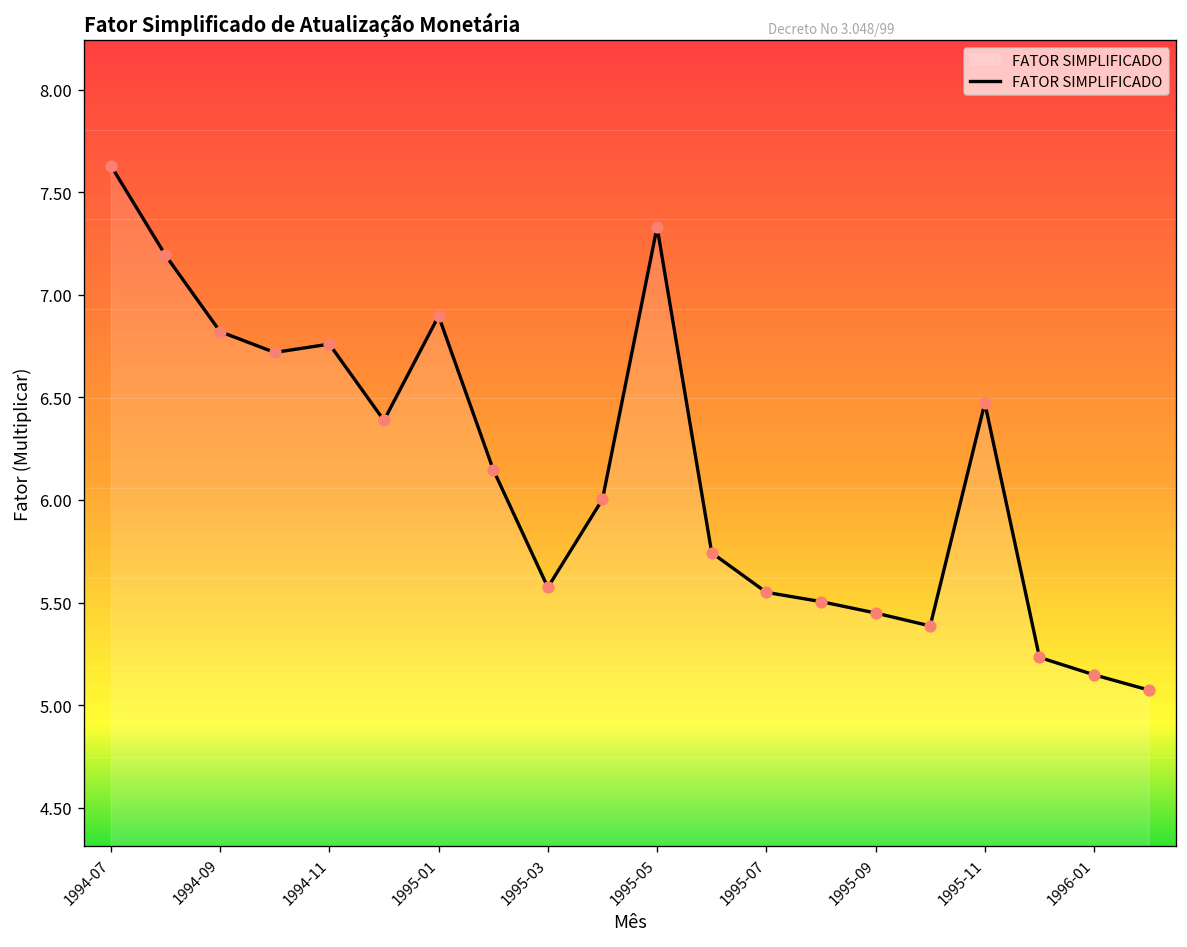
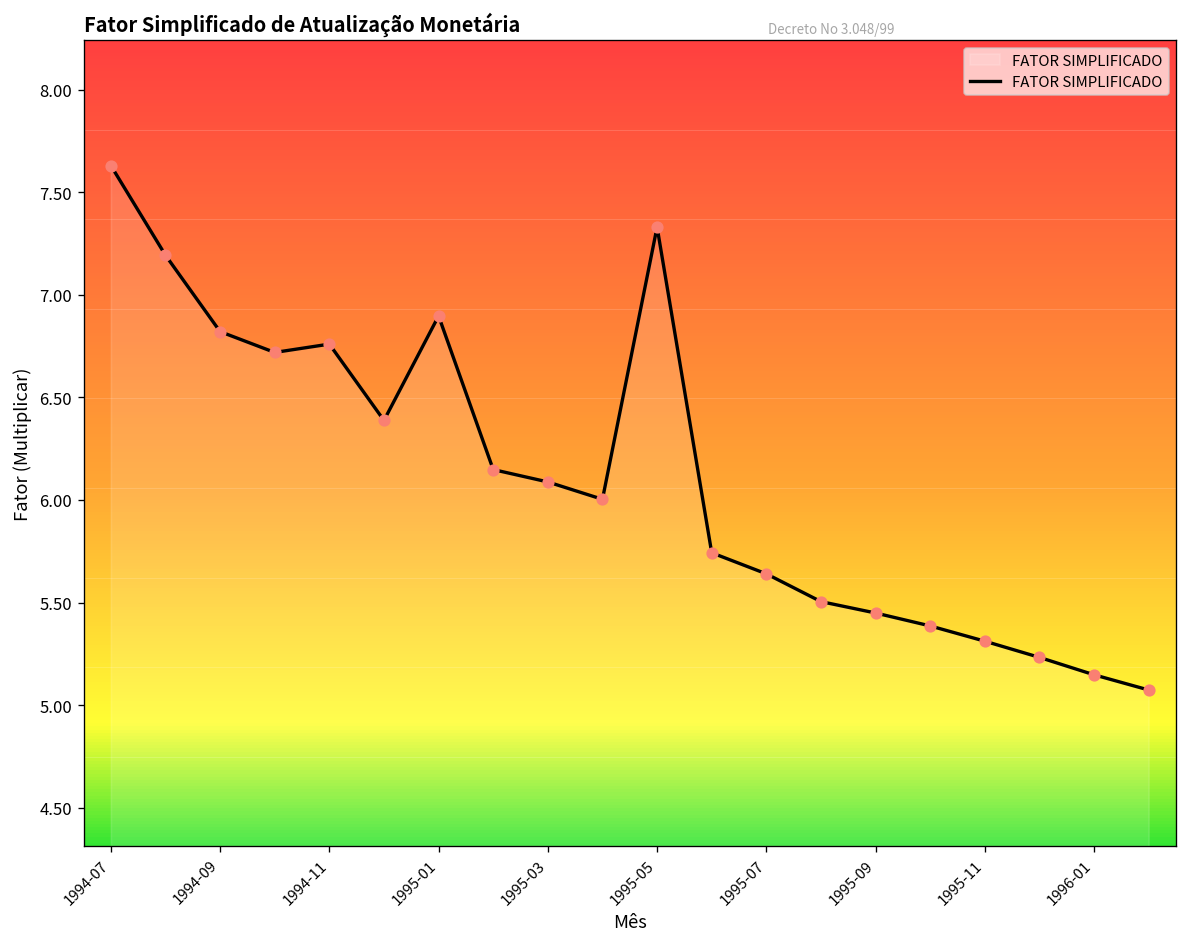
1995-03: 5.57 -> 6.09
1995-07: 5.55 -> 5.64
1995-11: 6.47 -> 5.31
